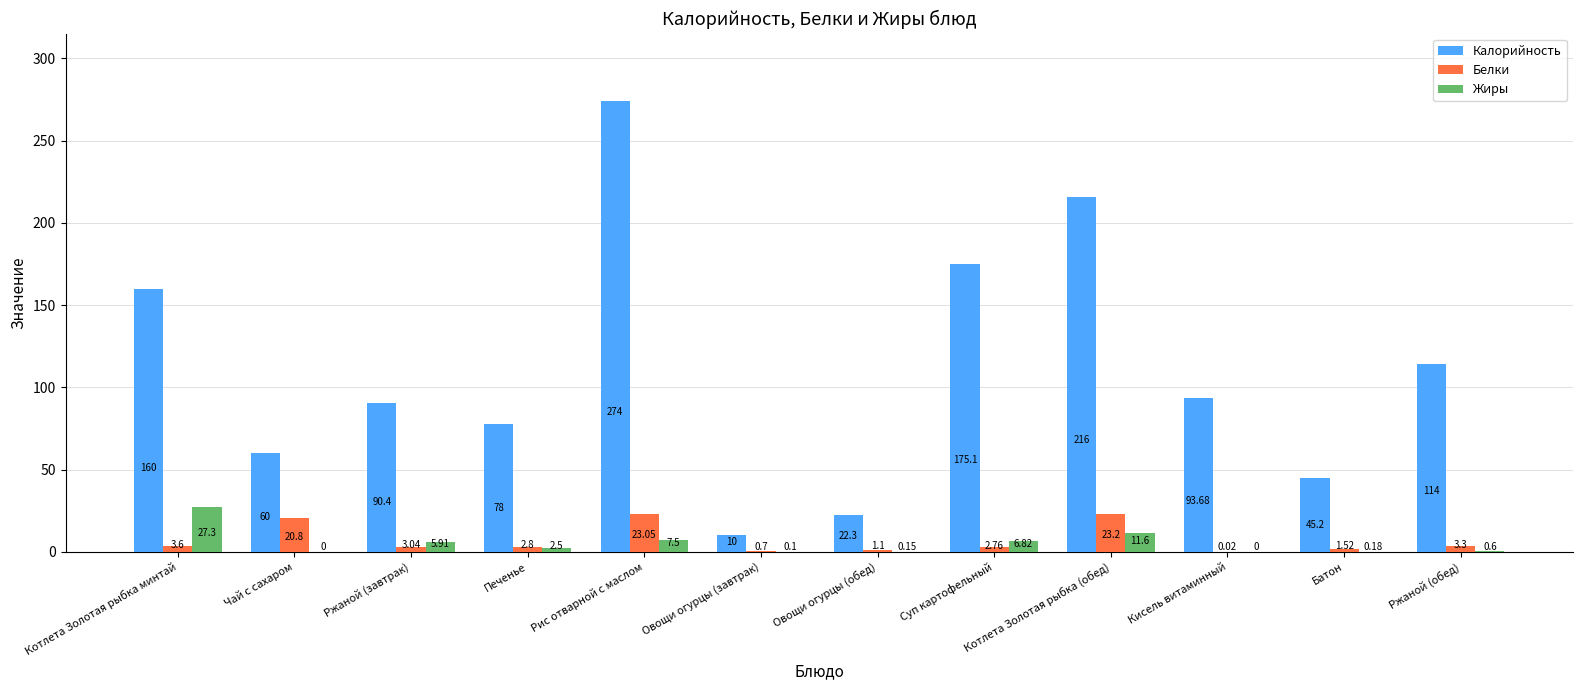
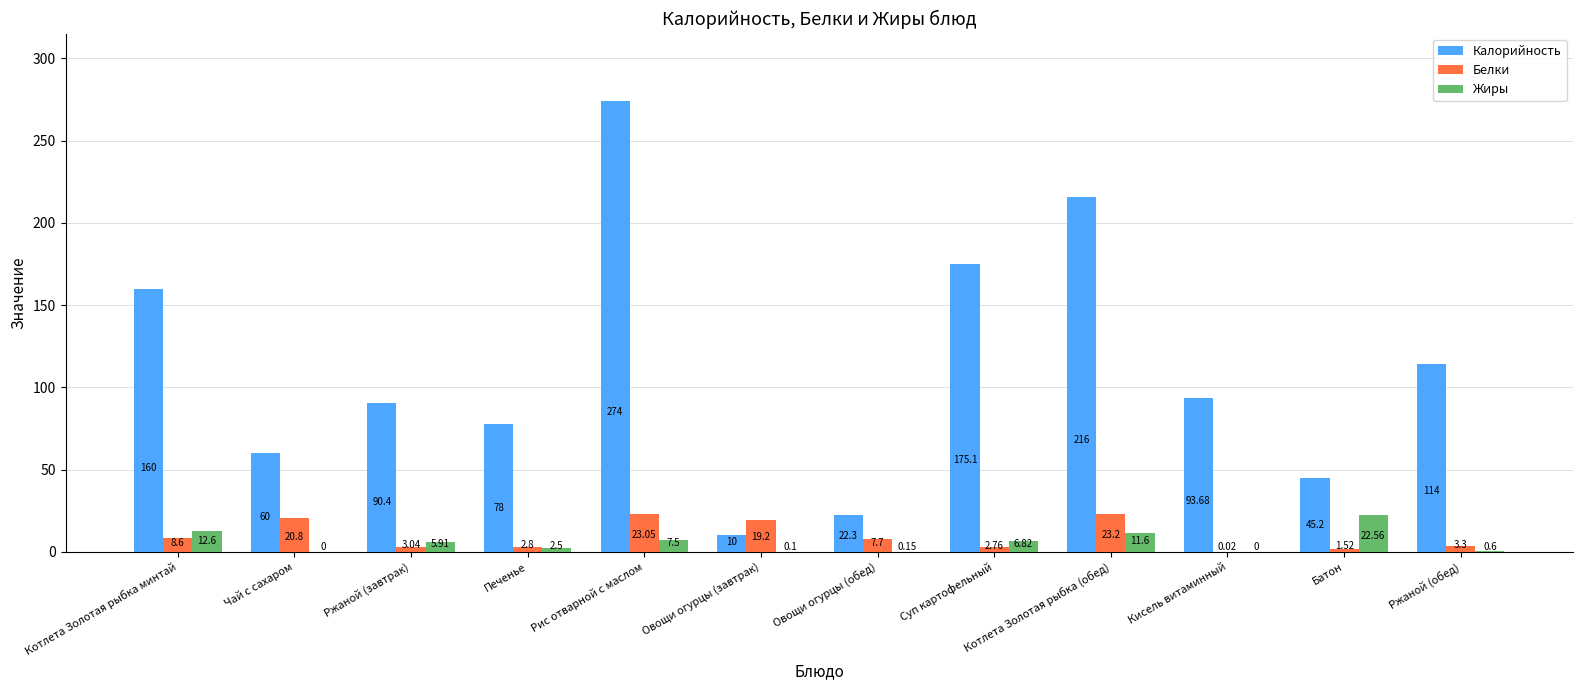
Белки, Котлета Золотая рыбка минтай: 3.6 -> 8.6
Жиры, Котлета Золотая рыбка минтай: 27.3 -> 12.6
Белки, Овощи огурцы (завтрак): 0.7 -> 19.2
Белки, Овощи огурцы (обед): 1.1 -> 7.7
Жиры, Батон: 0.18 -> 22.56
